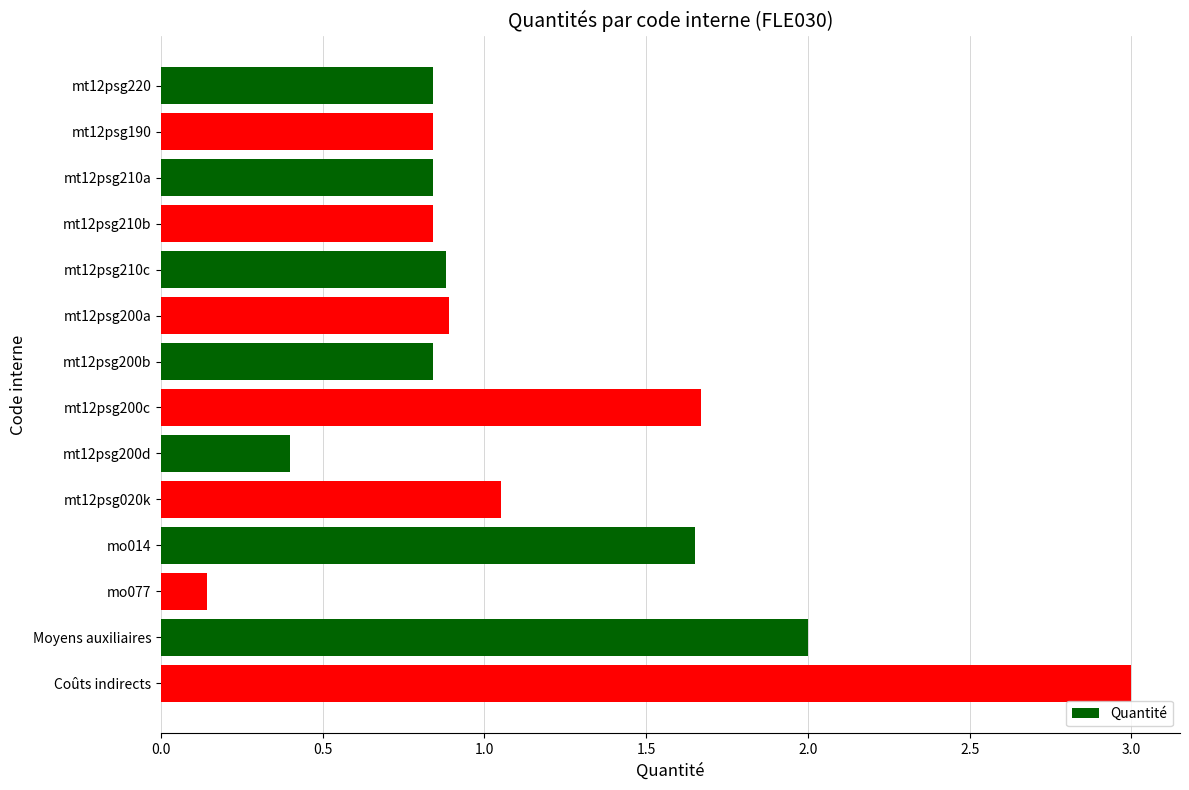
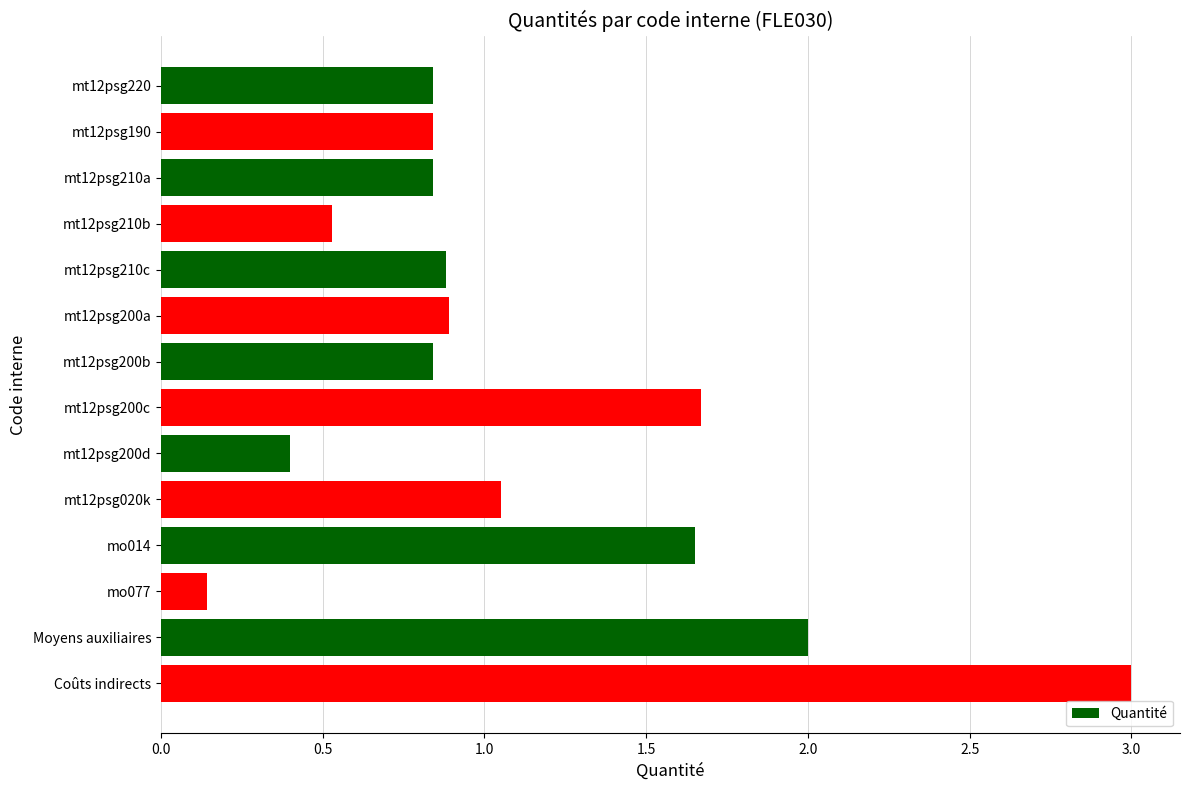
mt12psg210b: 0.84 -> 0.53
